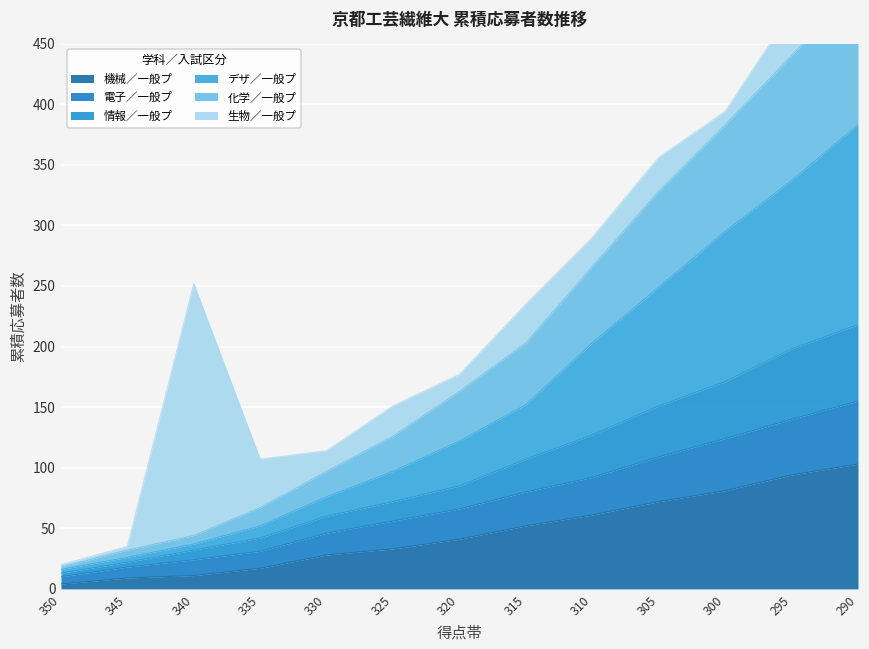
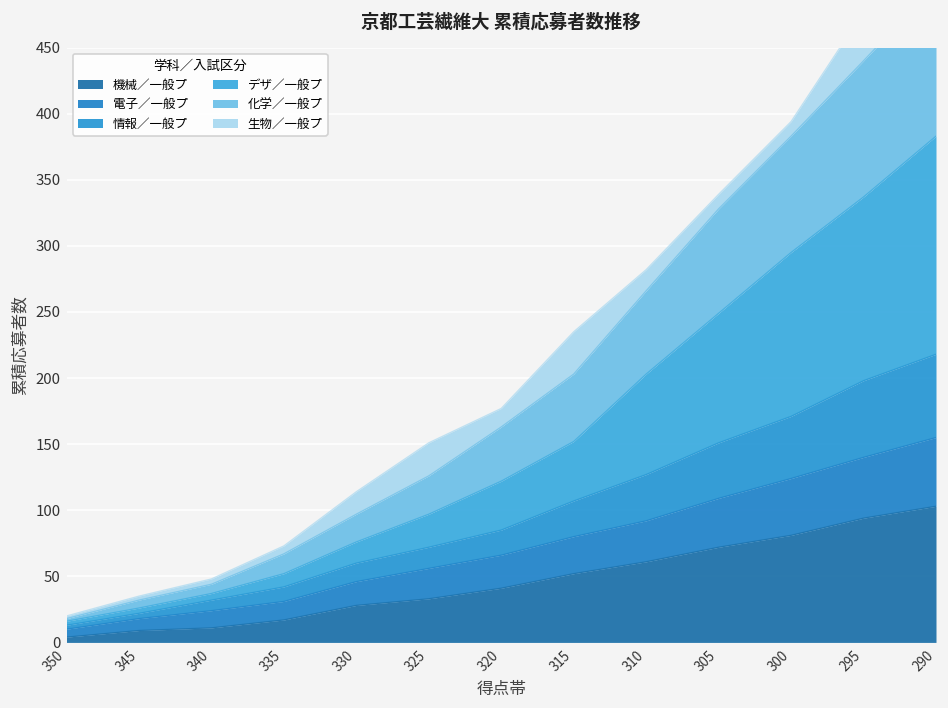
生物／一般プ, 340: 208 -> 4
生物／一般プ, 335: 40 -> 6
生物／一般プ, 310: 24 -> 16
生物／一般プ, 305: 28 -> 11
